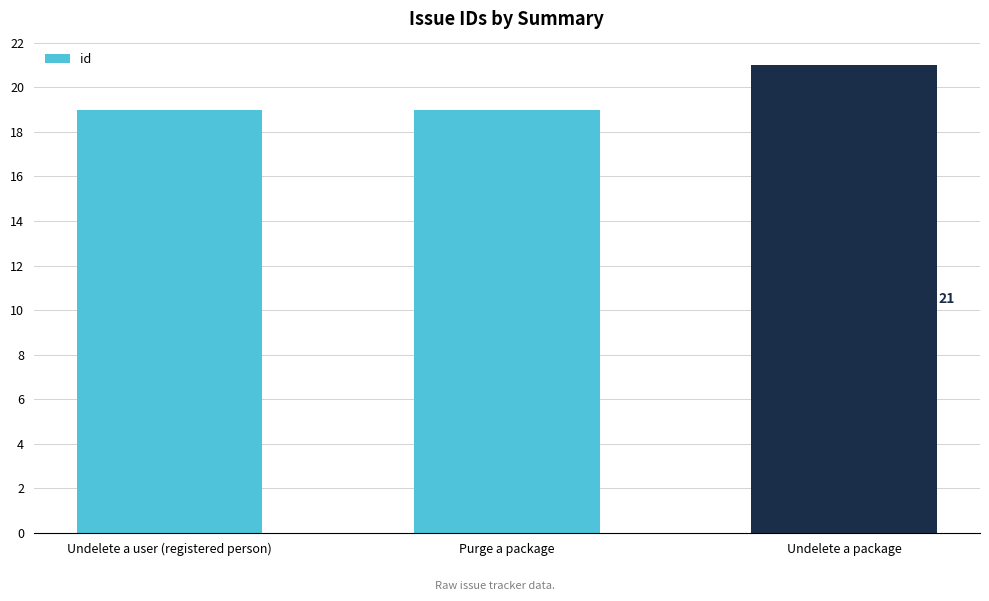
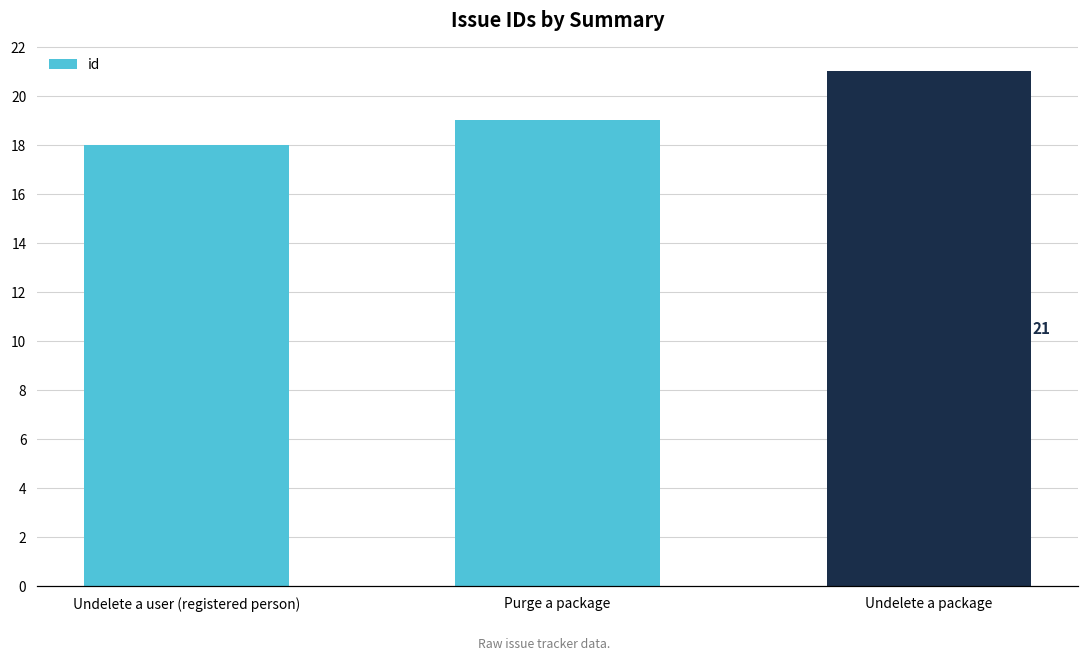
Undelete a user (registered person): 19 -> 18
